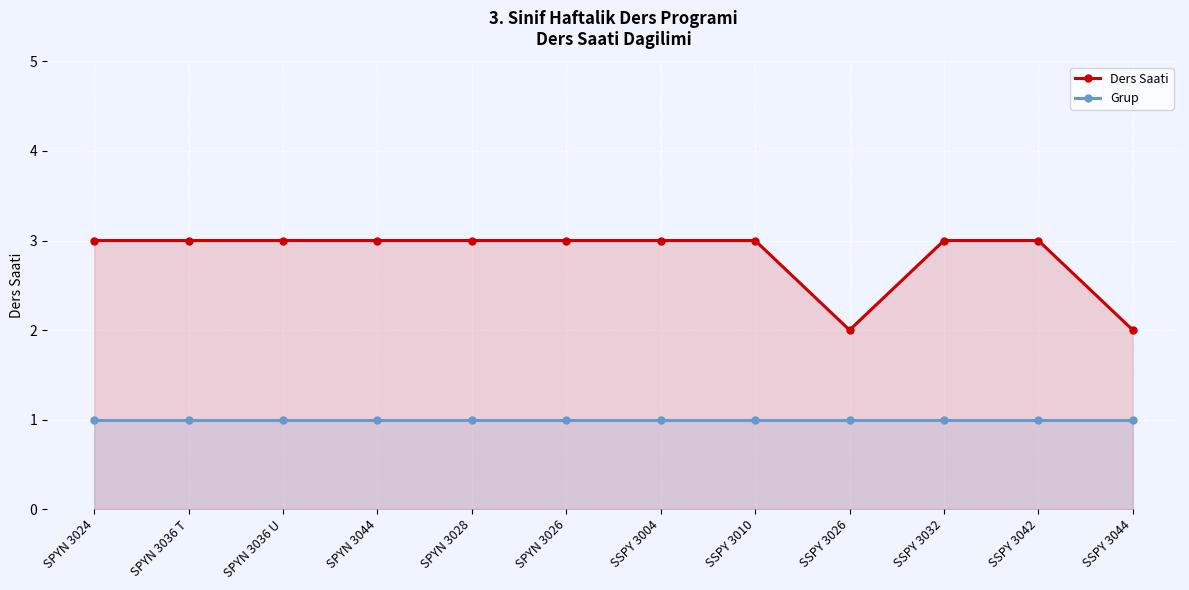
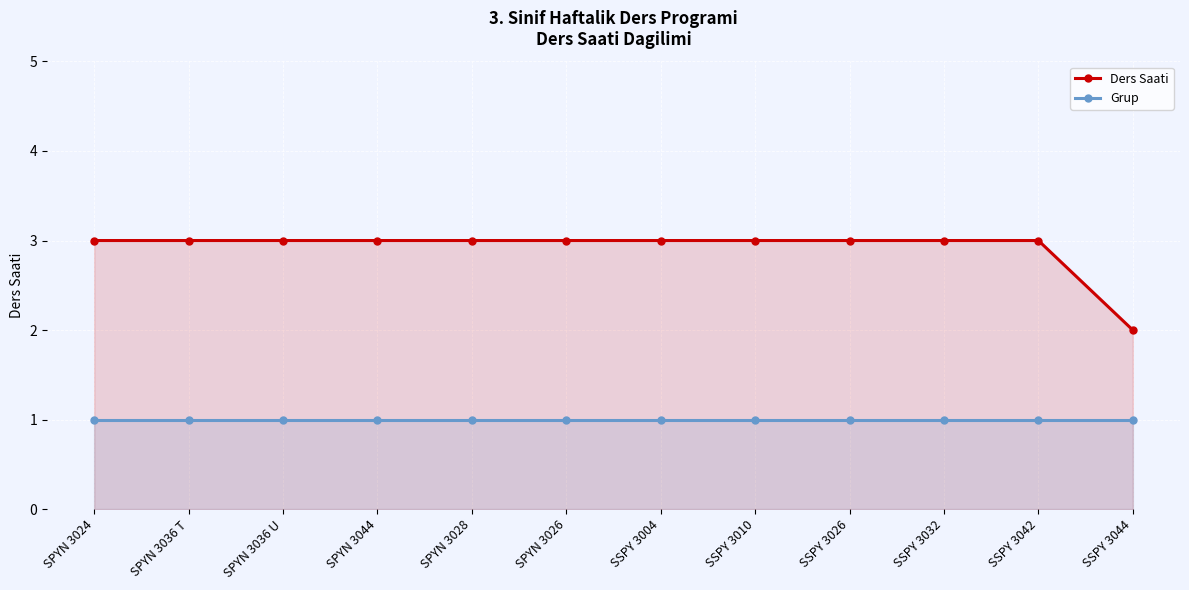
Ders Saati, SSPY 3026: 2 -> 3
